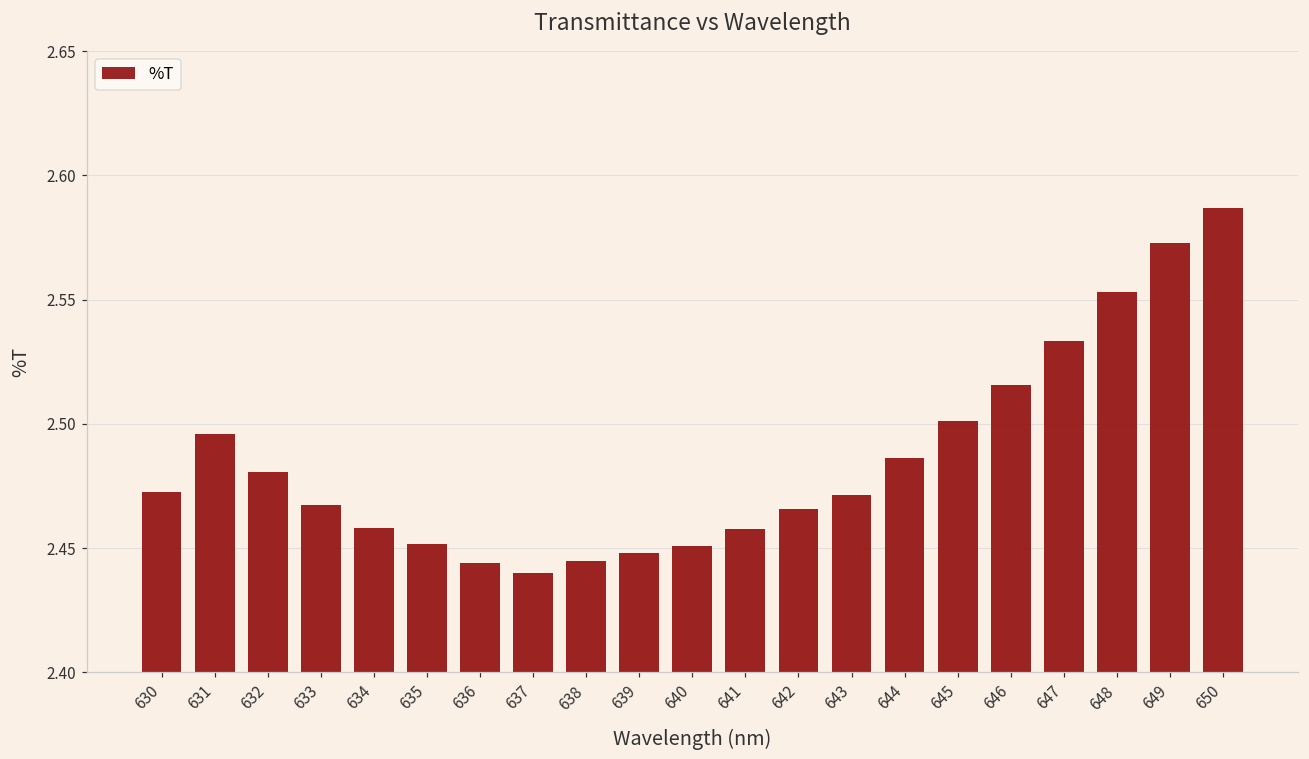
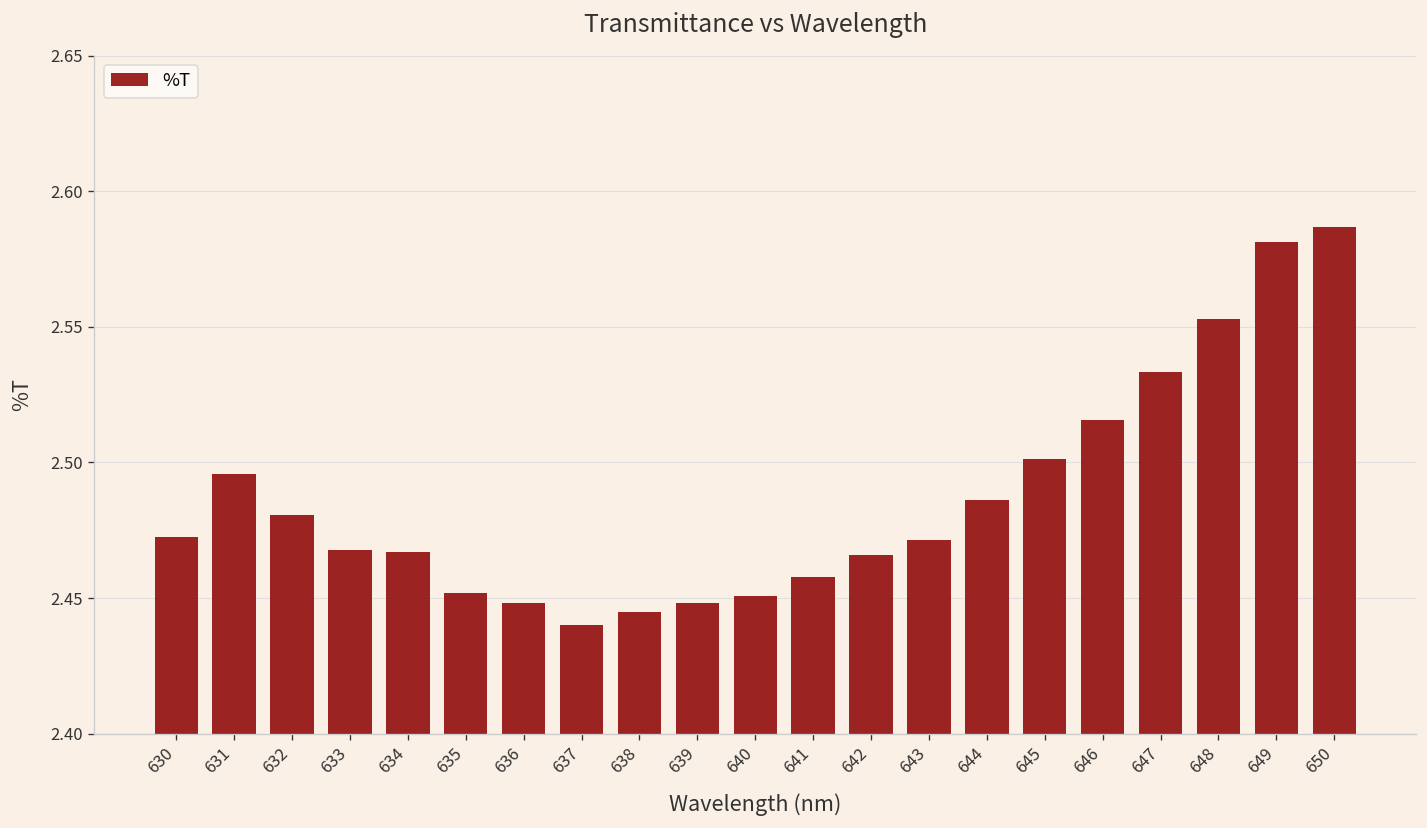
634: 2.458 -> 2.467
636: 2.444 -> 2.448
649: 2.573 -> 2.581
